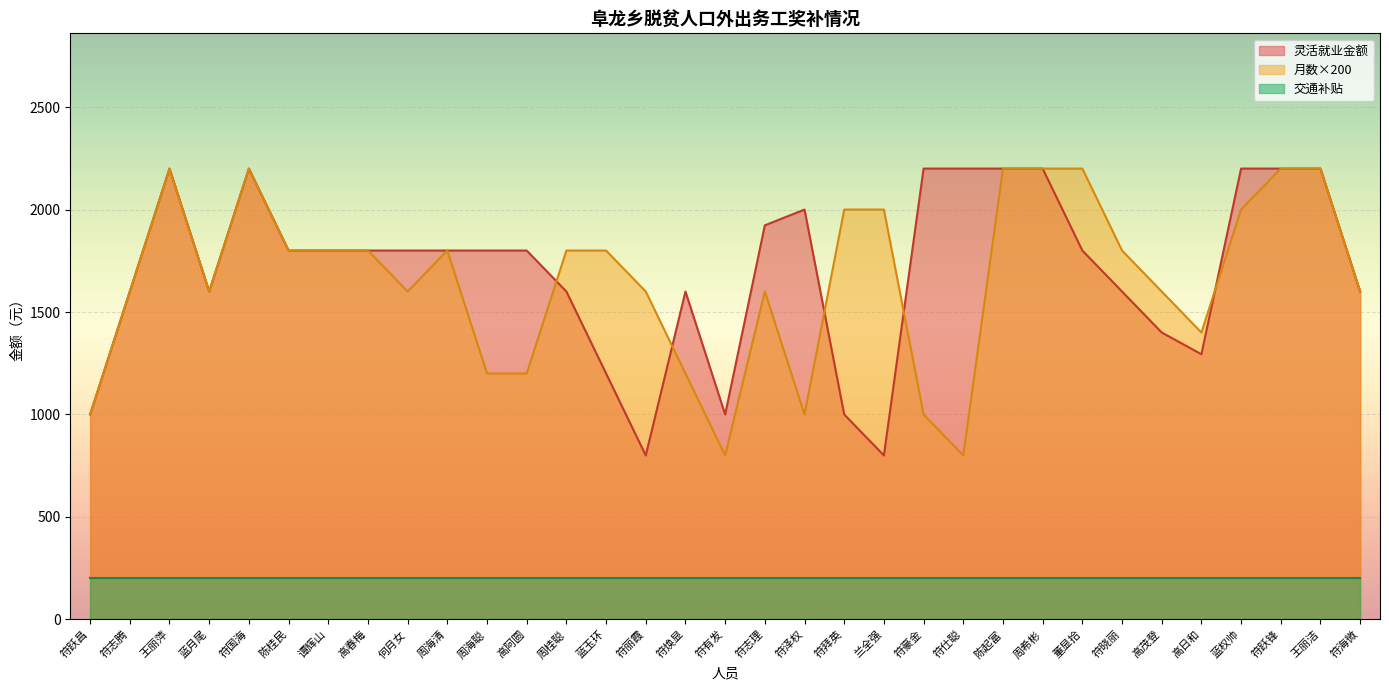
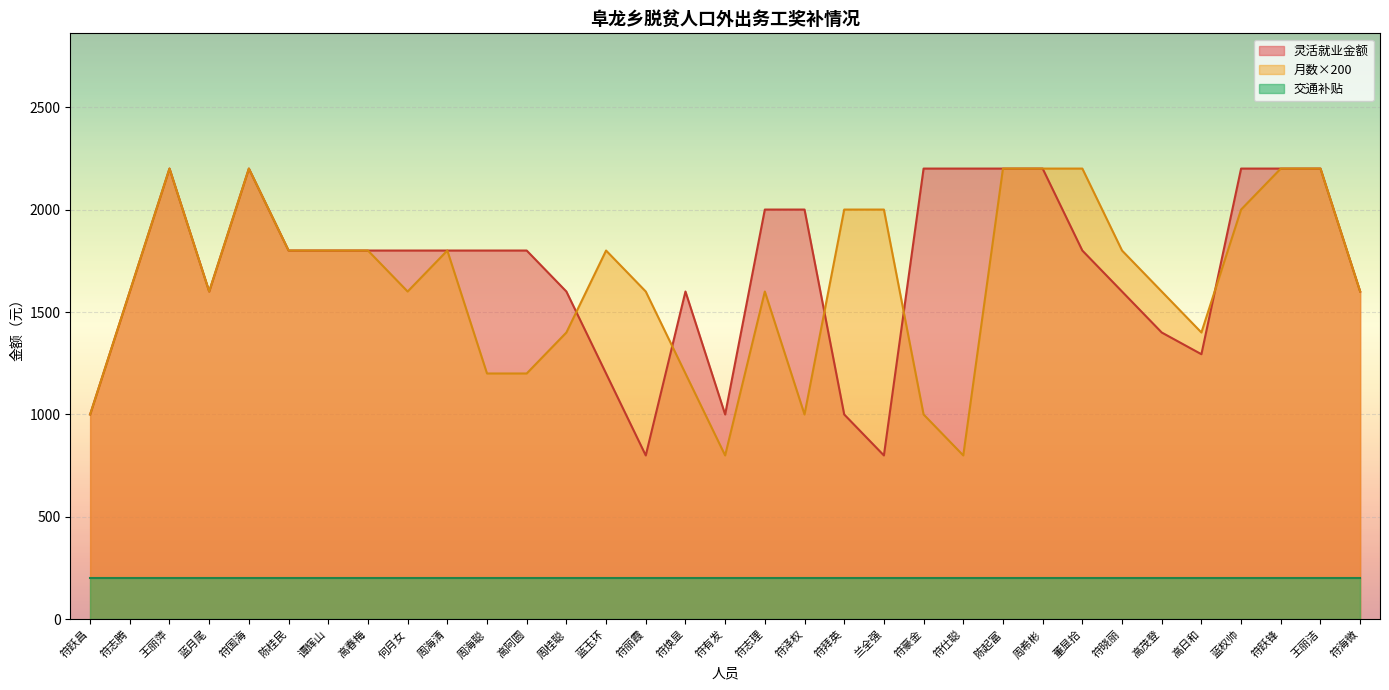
月数×200, 周桂聪: 1800 -> 1400
灵活就业金额, 符志理: 1920 -> 2000
